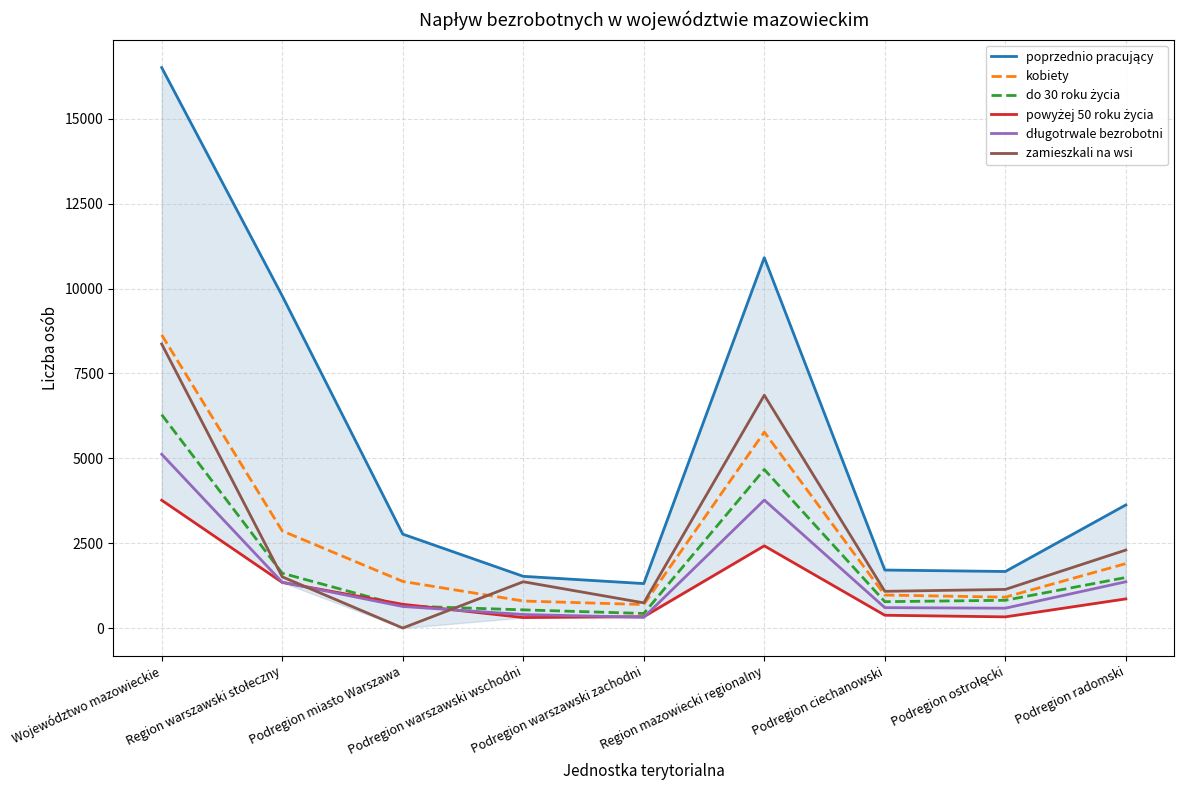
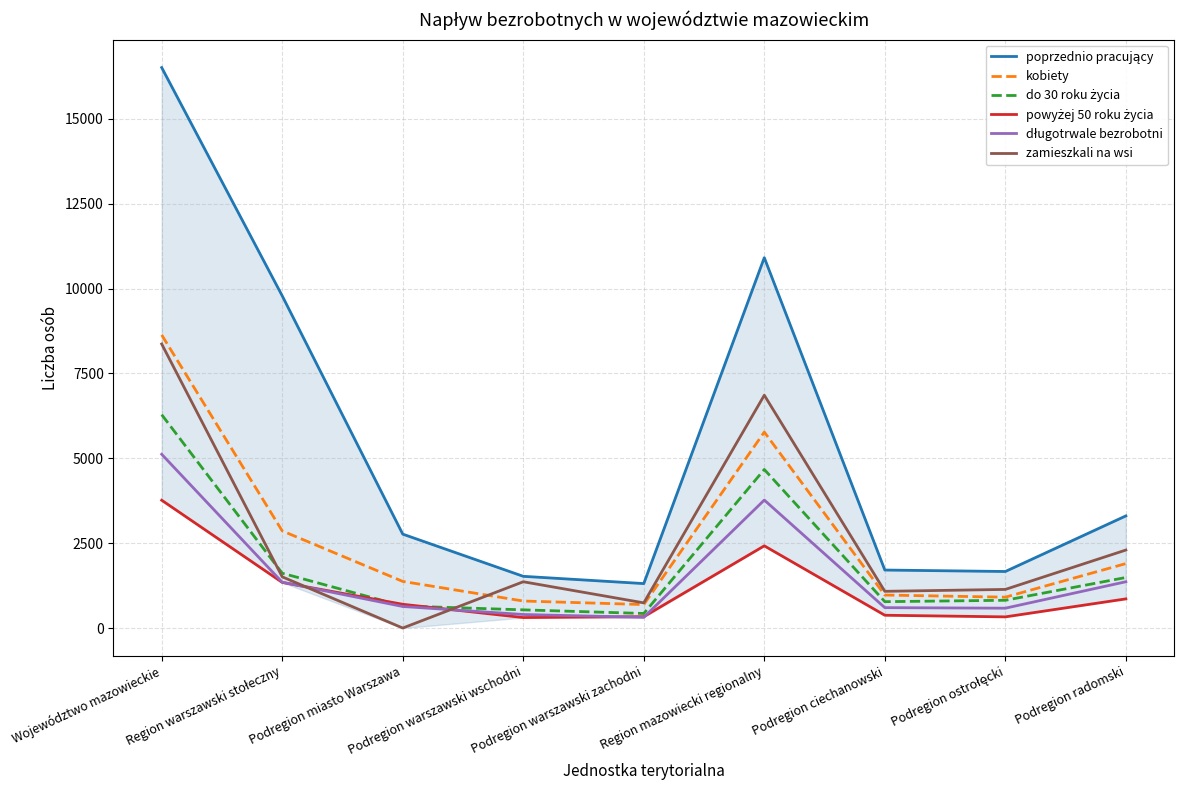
poprzednio pracujący, Podregion radomski: 3600 -> 3300
